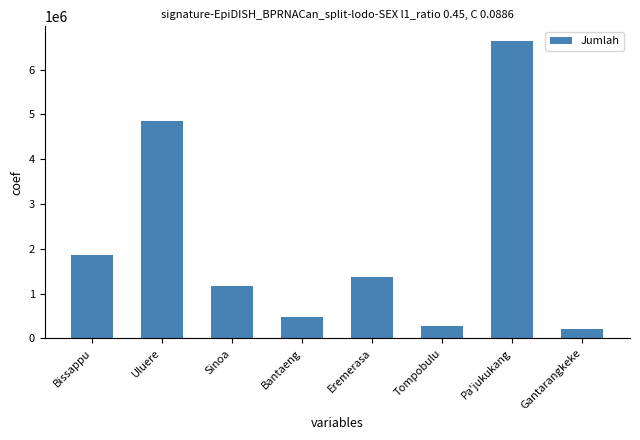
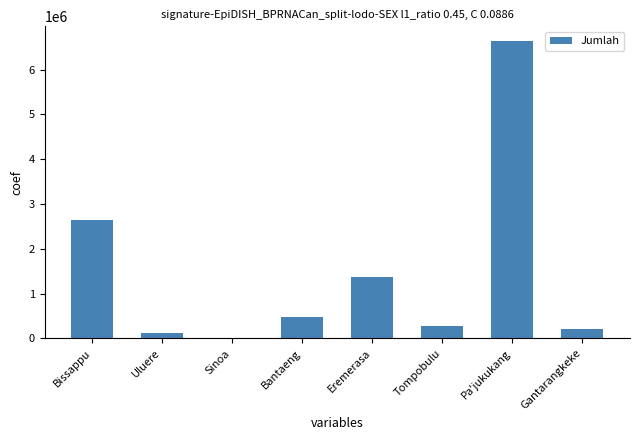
Bissappu: 1900000 -> 2700000
Uluere: 4800000 -> 100000
Sinoa: 1200000 -> 0
